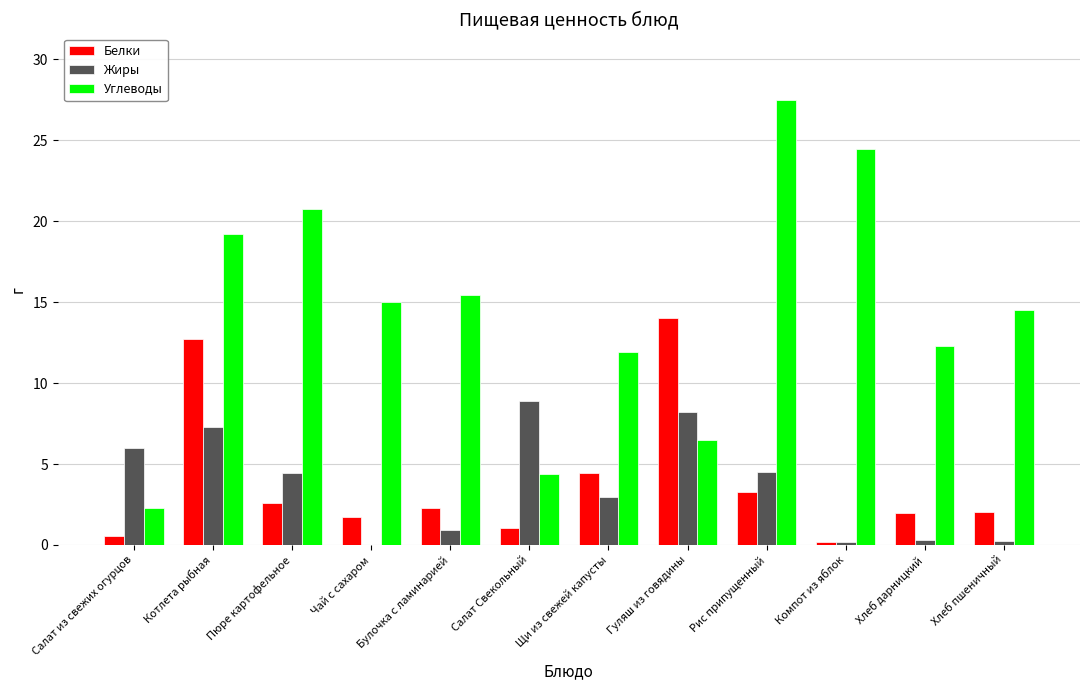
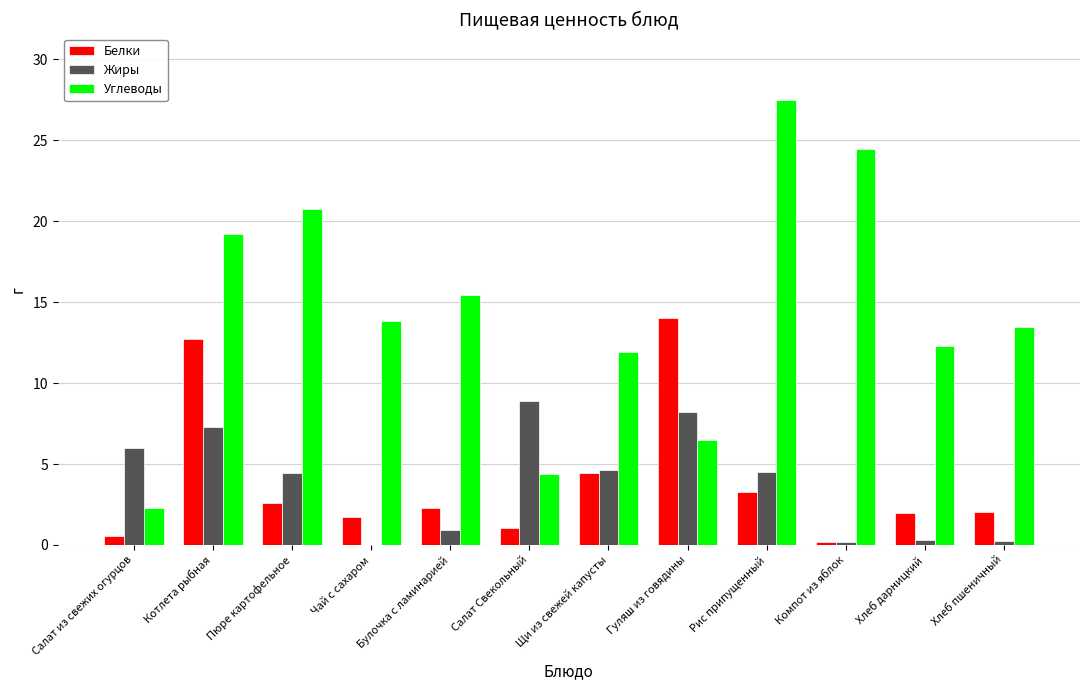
Углеводы, Чай с сахаром: 15.0 -> 13.8
Жиры, Щи из свежей капусты: 3.0 -> 4.6
Углеводы, Хлеб пшеничный: 14.5 -> 13.5
